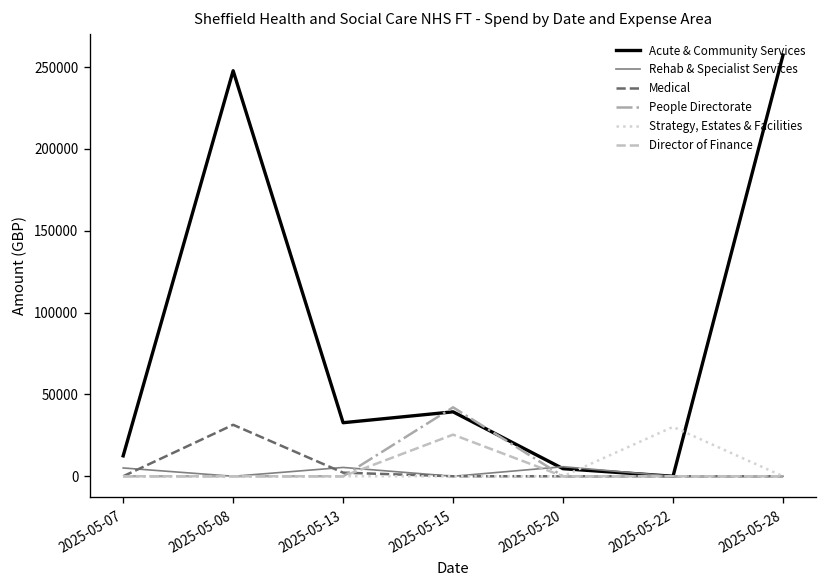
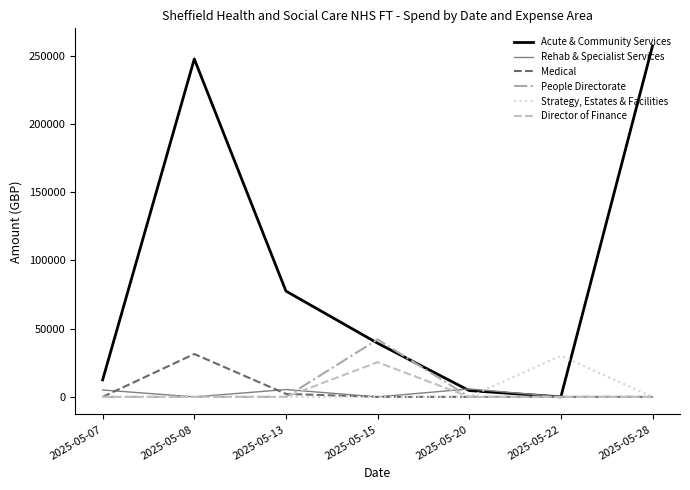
Acute & Community Services, 2025-05-13: 33000 -> 78000
